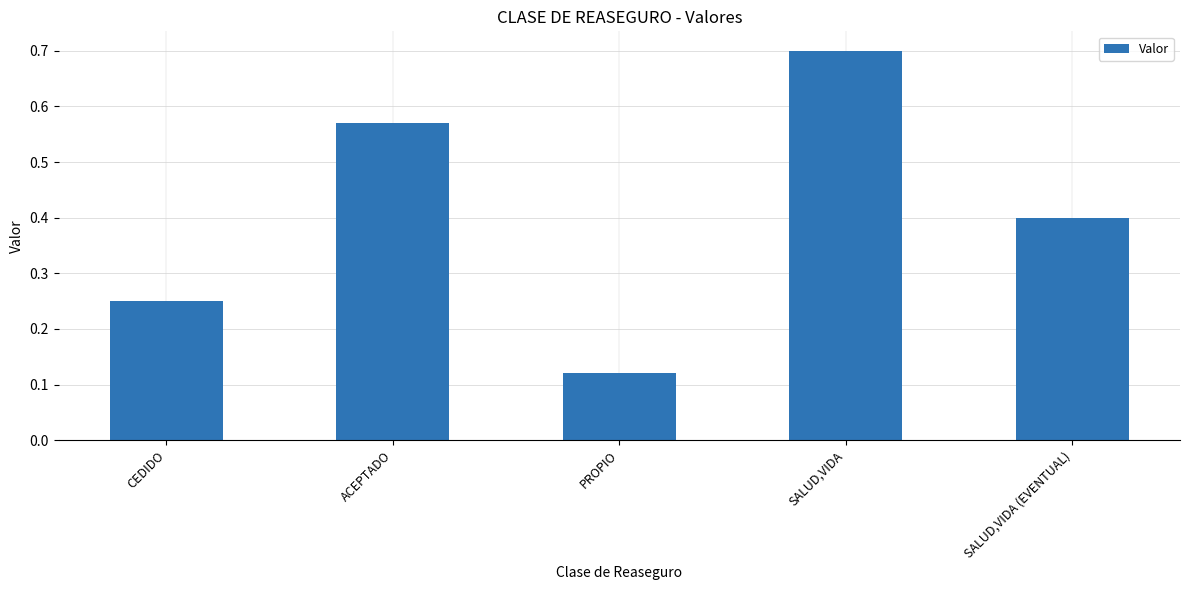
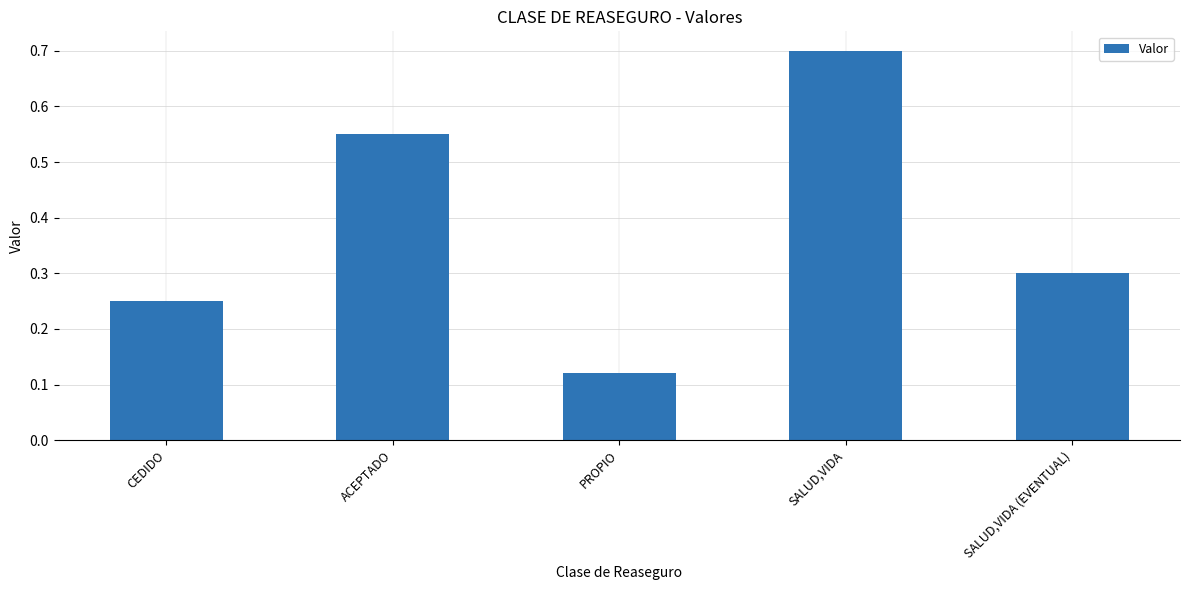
ACEPTADO: 0.57 -> 0.55
SALUD,VIDA (EVENTUAL): 0.4 -> 0.3
